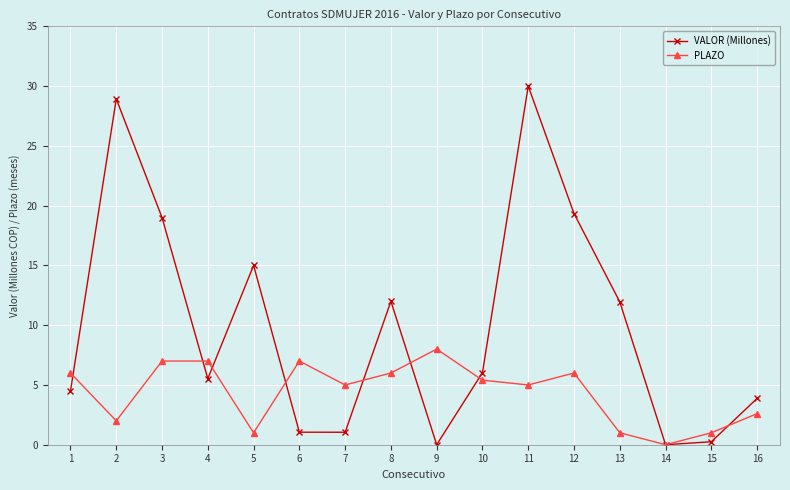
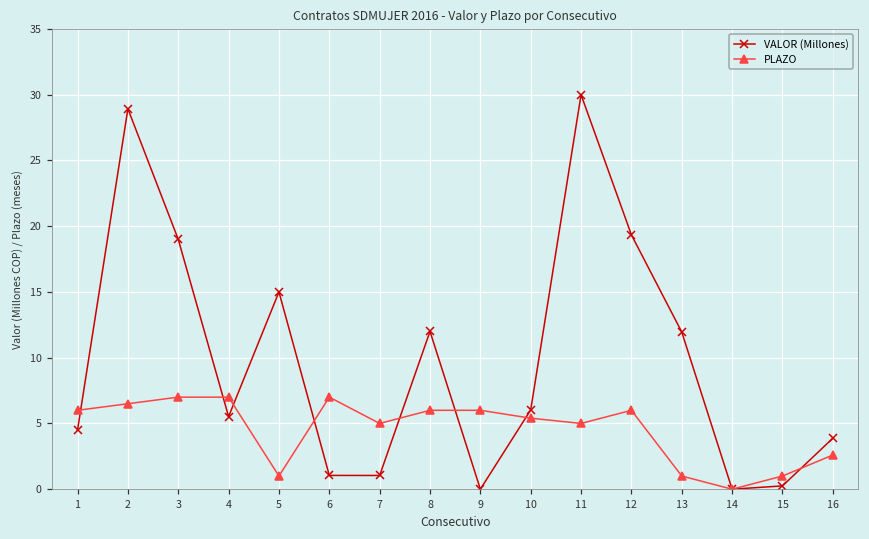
PLAZO, 2: 2.0 -> 6.5
PLAZO, 9: 8 -> 6
